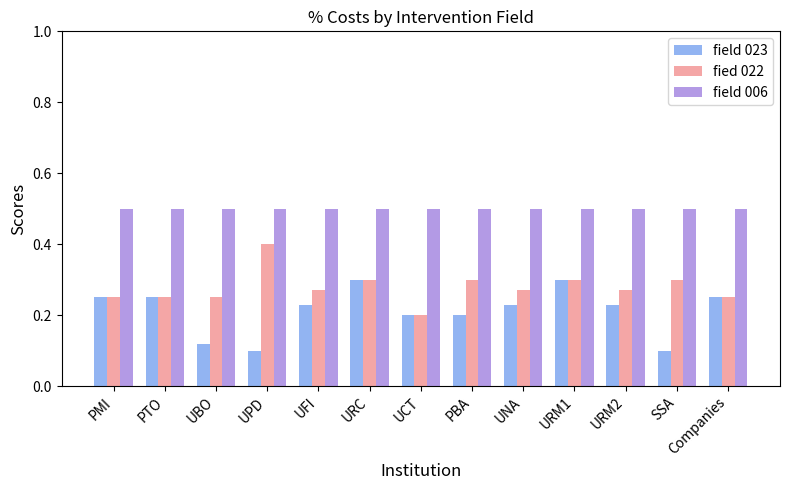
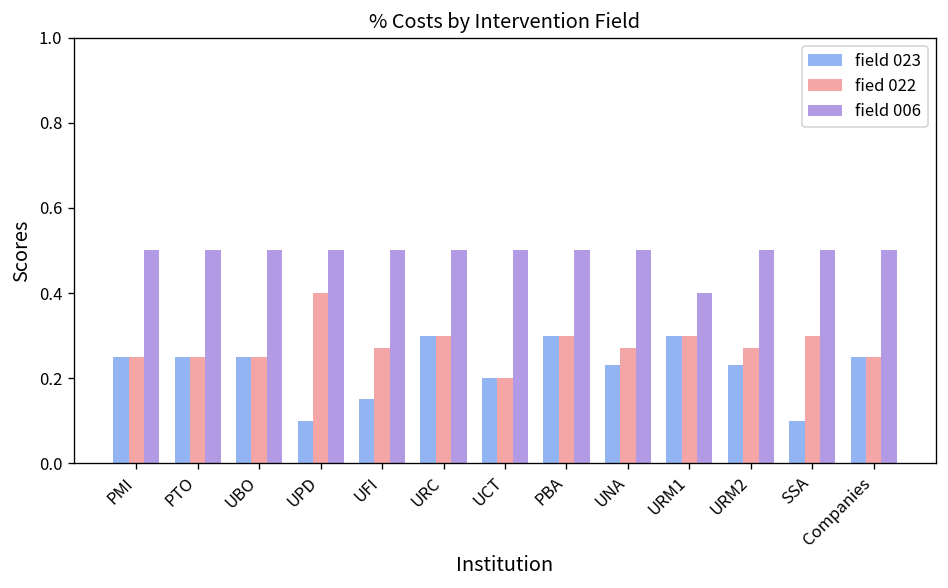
field 023, UBO: 0.12 -> 0.25
field 023, UFI: 0.23 -> 0.15
field 023, PBA: 0.2 -> 0.3
field 006, URM1: 0.5 -> 0.4
